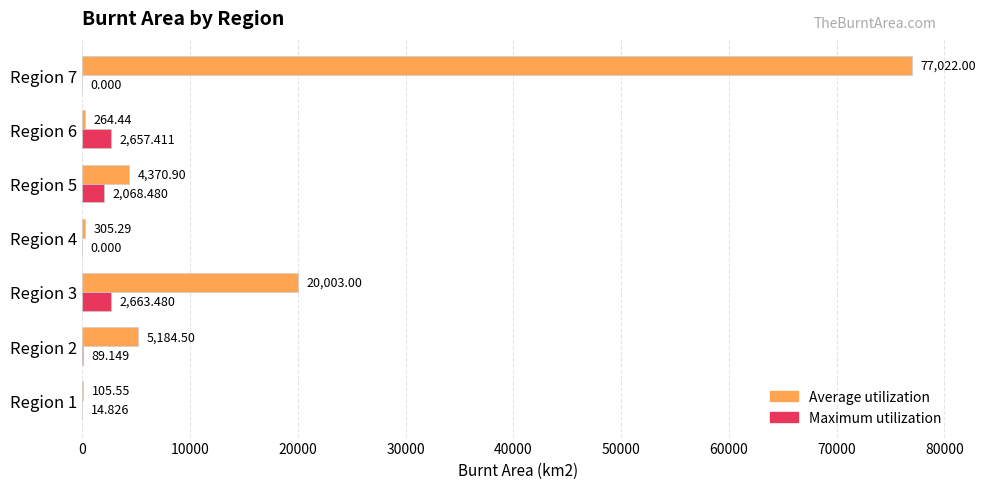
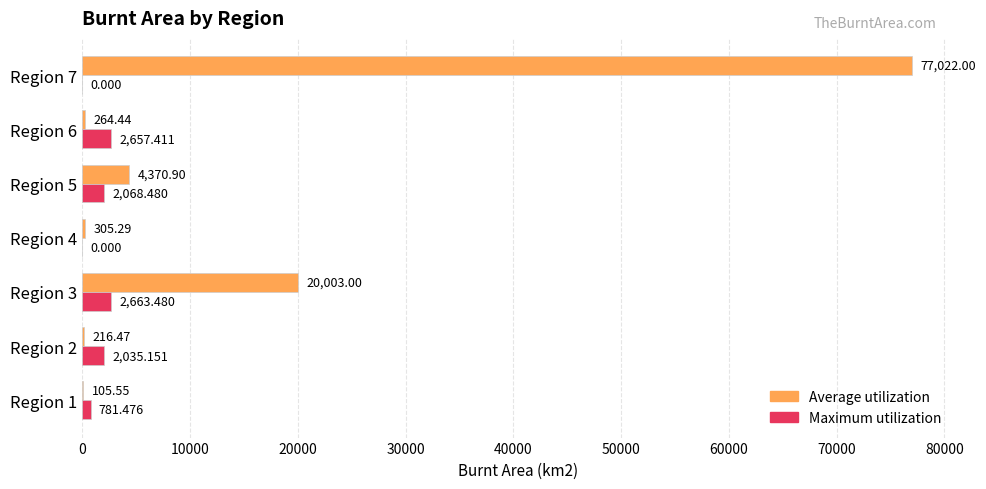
Average utilization, Region 2: 5,184.50 -> 216.47
Maximum utilization, Region 2: 89.149 -> 2,035.151
Maximum utilization, Region 1: 14.826 -> 781.476
